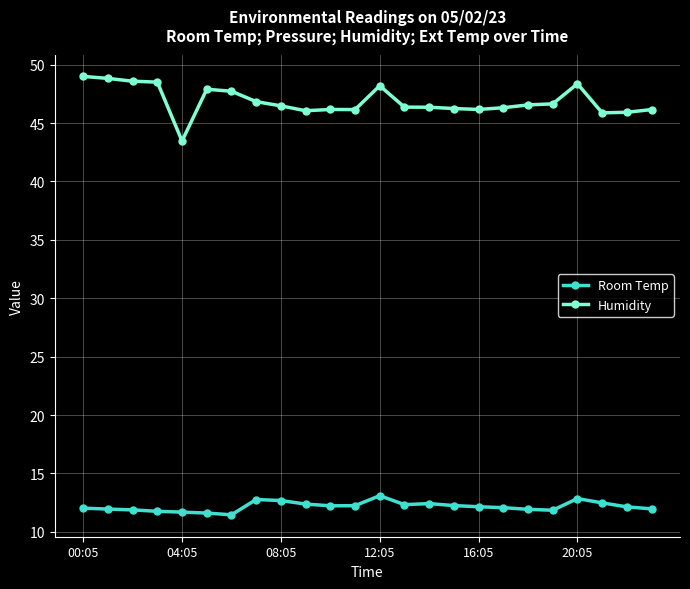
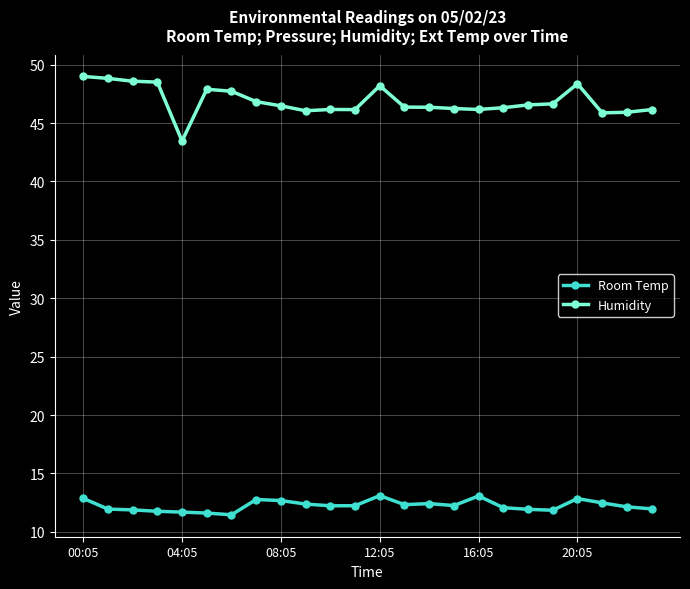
Room Temp, 00:05: 12.0 -> 12.9
Room Temp, 16:05: 12.2 -> 13.1
